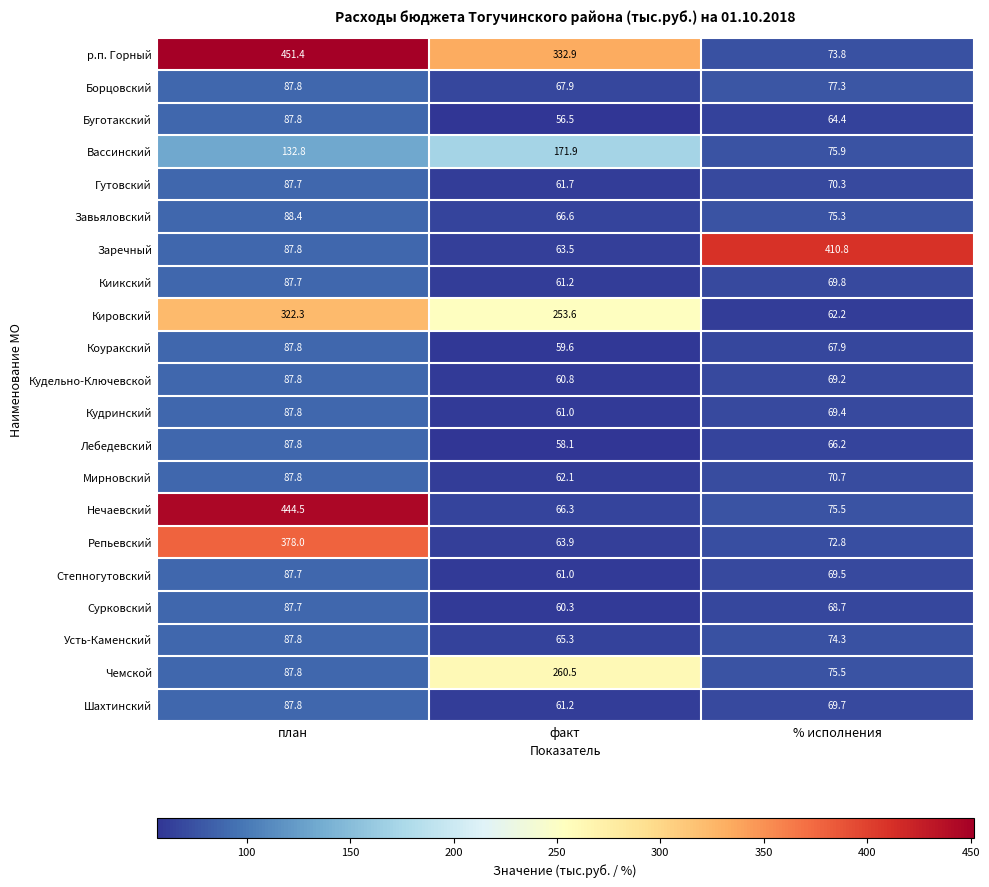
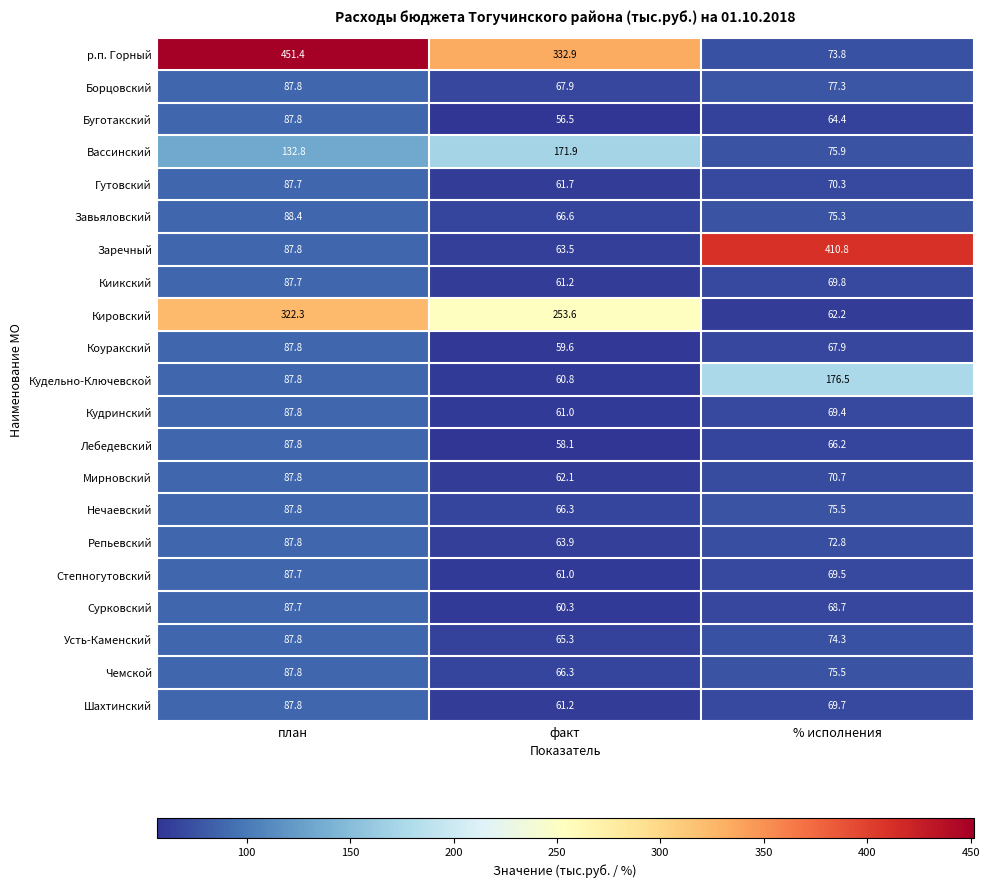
Кудельно-Ключевской, % исполнения: 69.2 -> 176.5
Нечаевский, план: 444.5 -> 87.8
Репьевский, план: 378.0 -> 87.8
Чемской, факт: 260.5 -> 66.3
